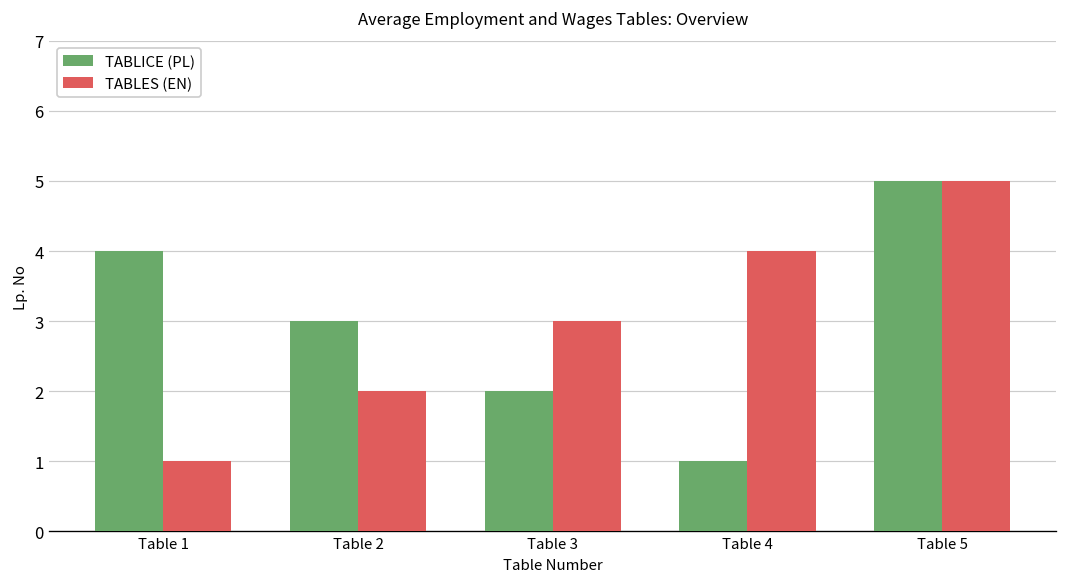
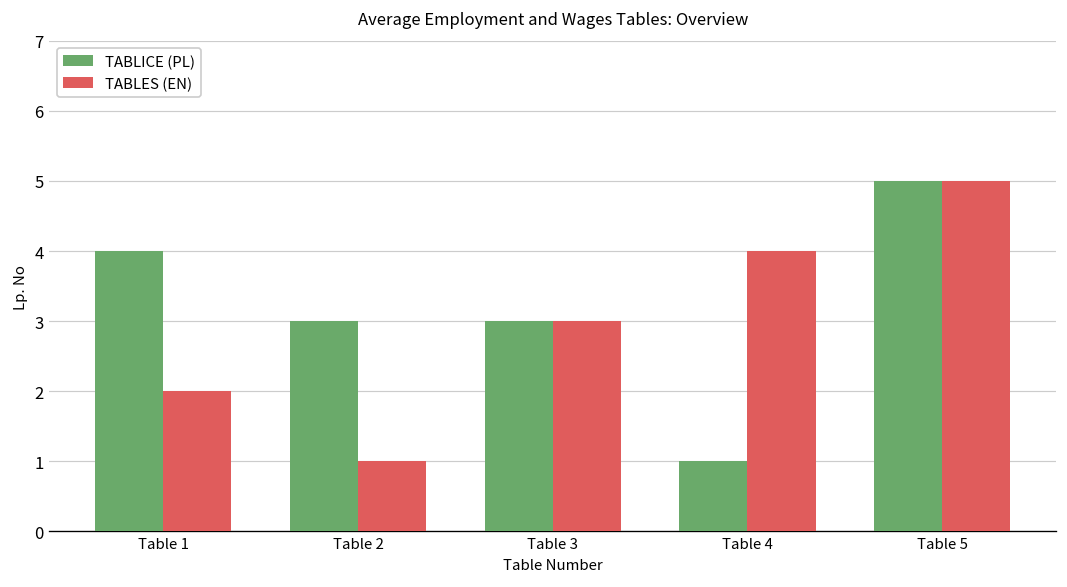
TABLES (EN), Table 1: 1 -> 2
TABLES (EN), Table 2: 2 -> 1
TABLICE (PL), Table 3: 2 -> 3
